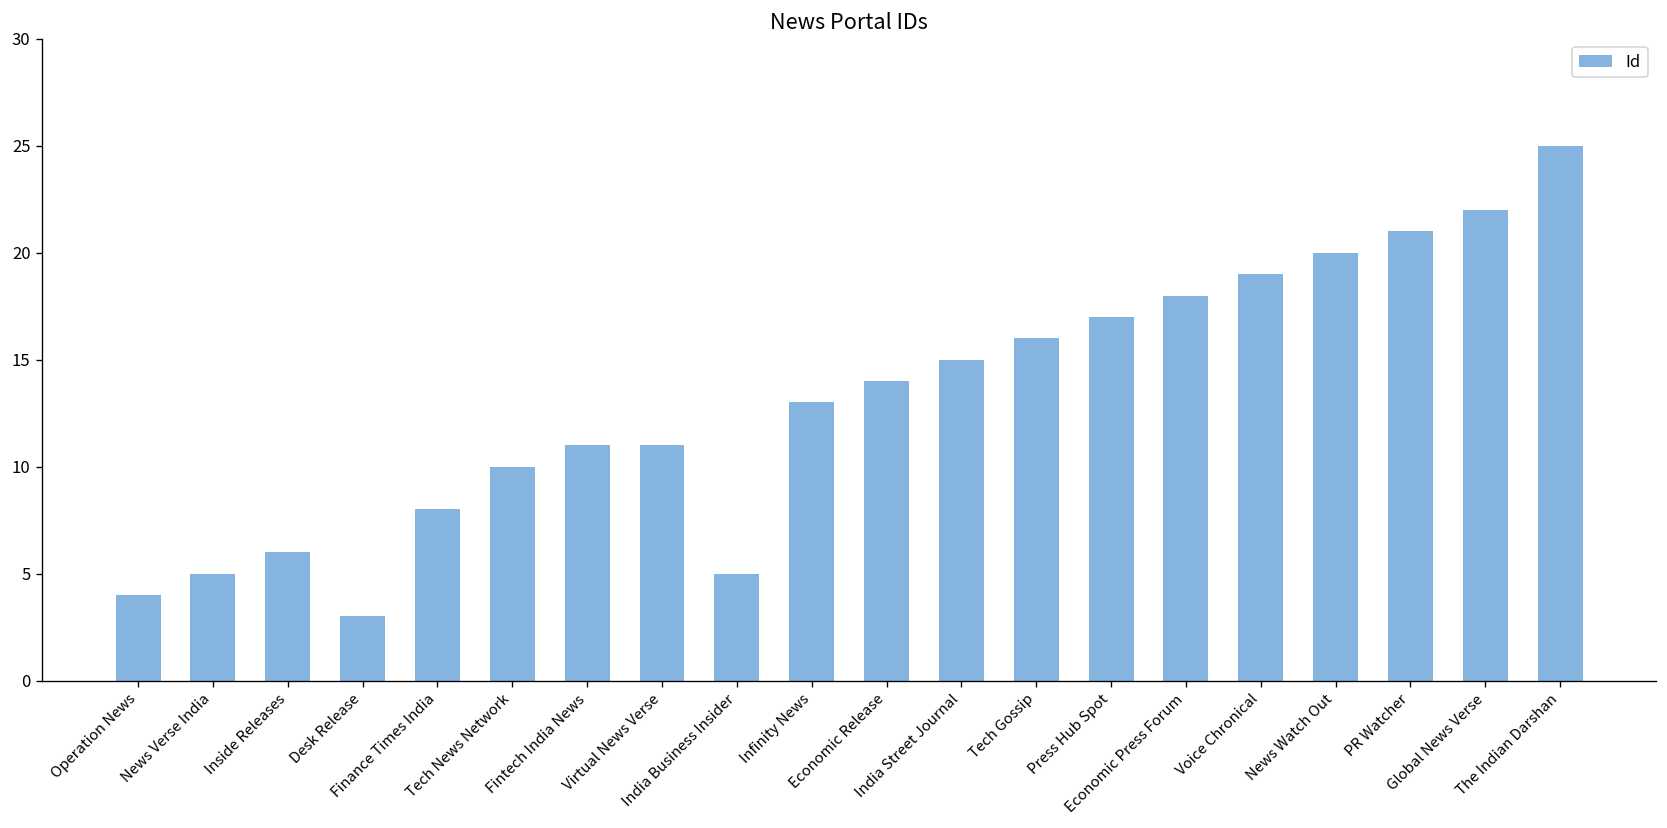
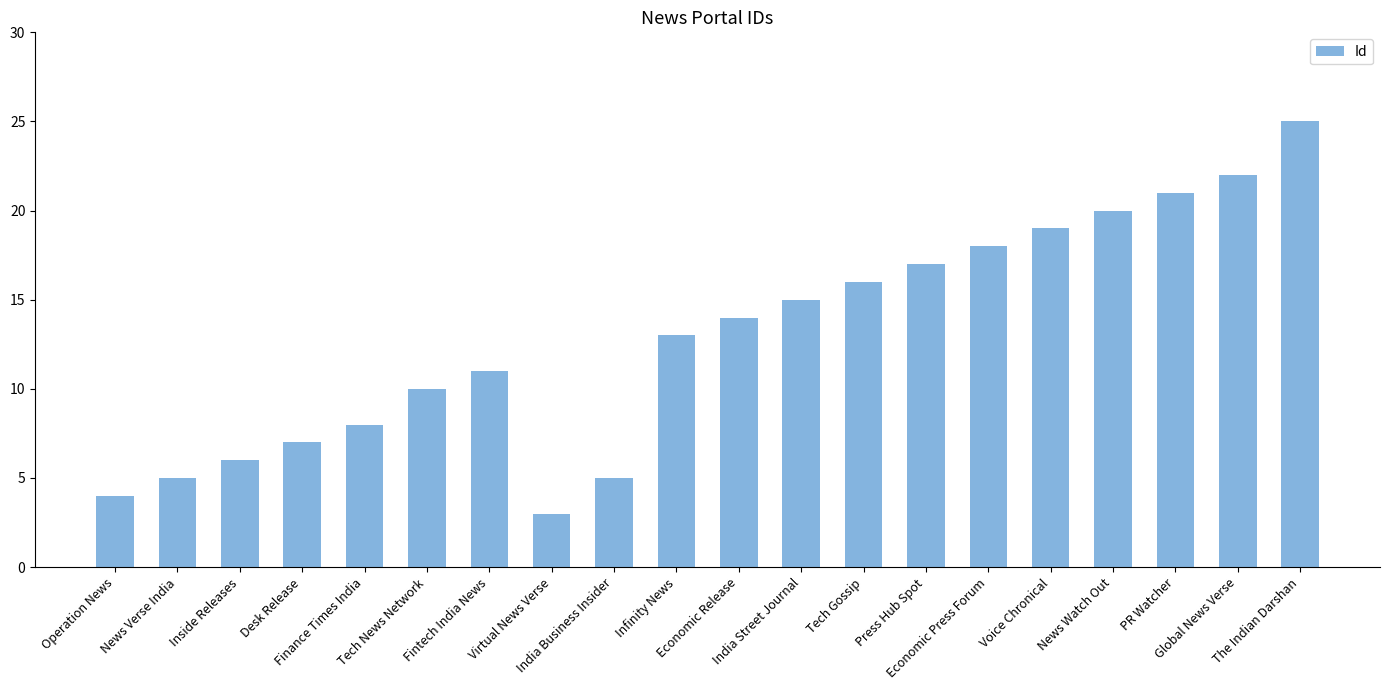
Desk Release: 3 -> 7
Virtual News Verse: 11 -> 3
